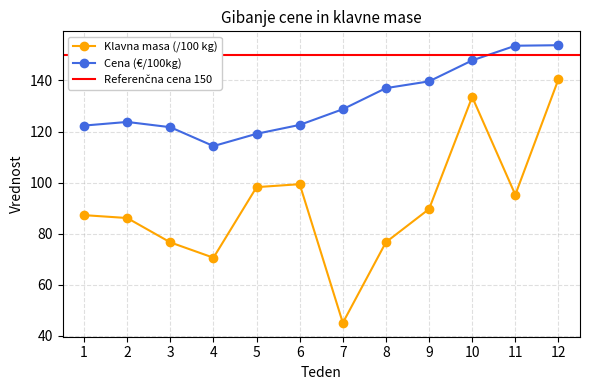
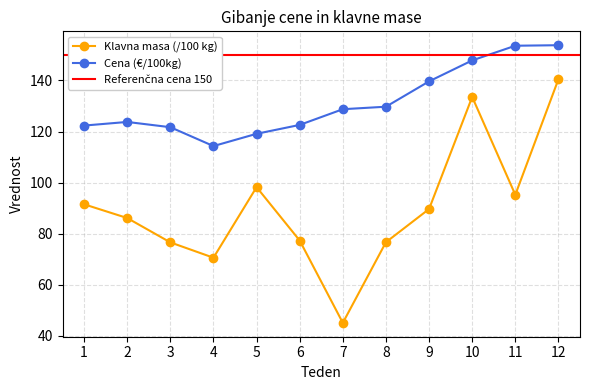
Klavna masa (/100 kg), 1: 87 -> 91
Klavna masa (/100 kg), 6: 99 -> 77
Cena (€/100kg), 8: 137 -> 130
